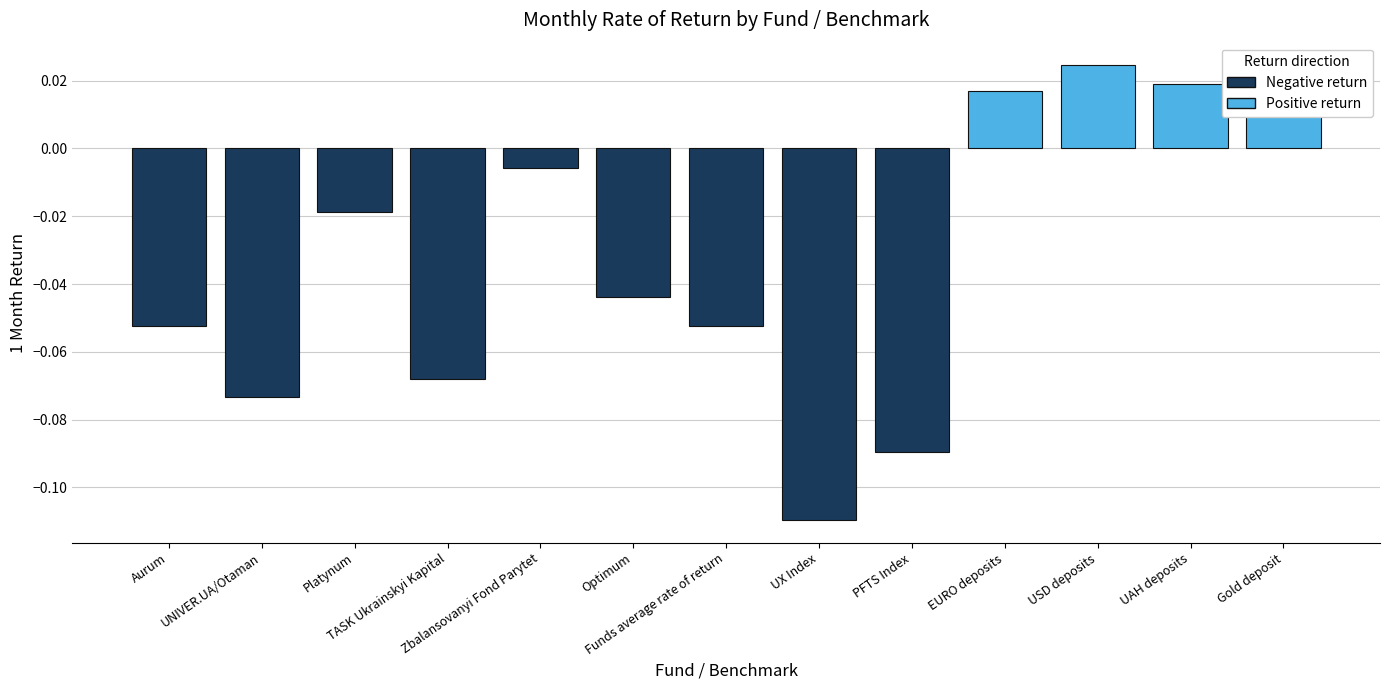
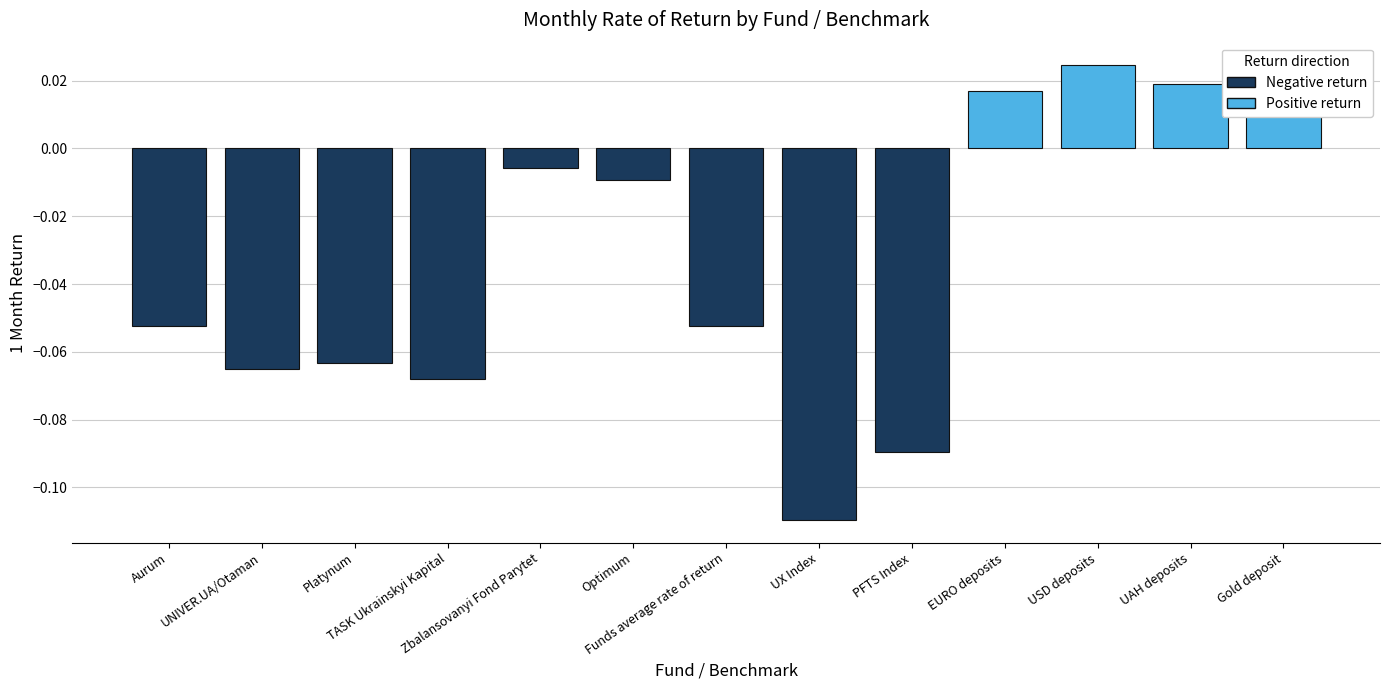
Negative return, UNIVER.UA/Otaman: -0.073 -> -0.065
Negative return, Platynum: -0.019 -> -0.063
Negative return, Optimum: -0.044 -> -0.009
